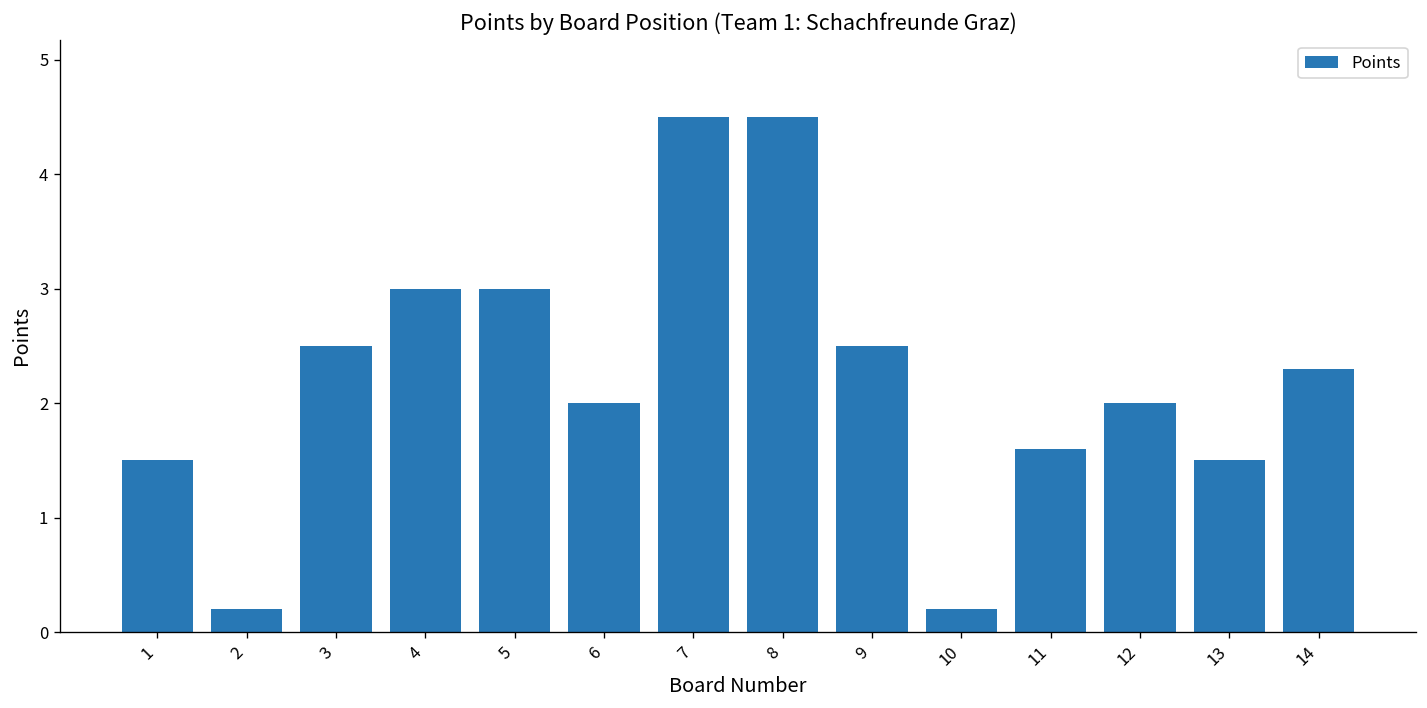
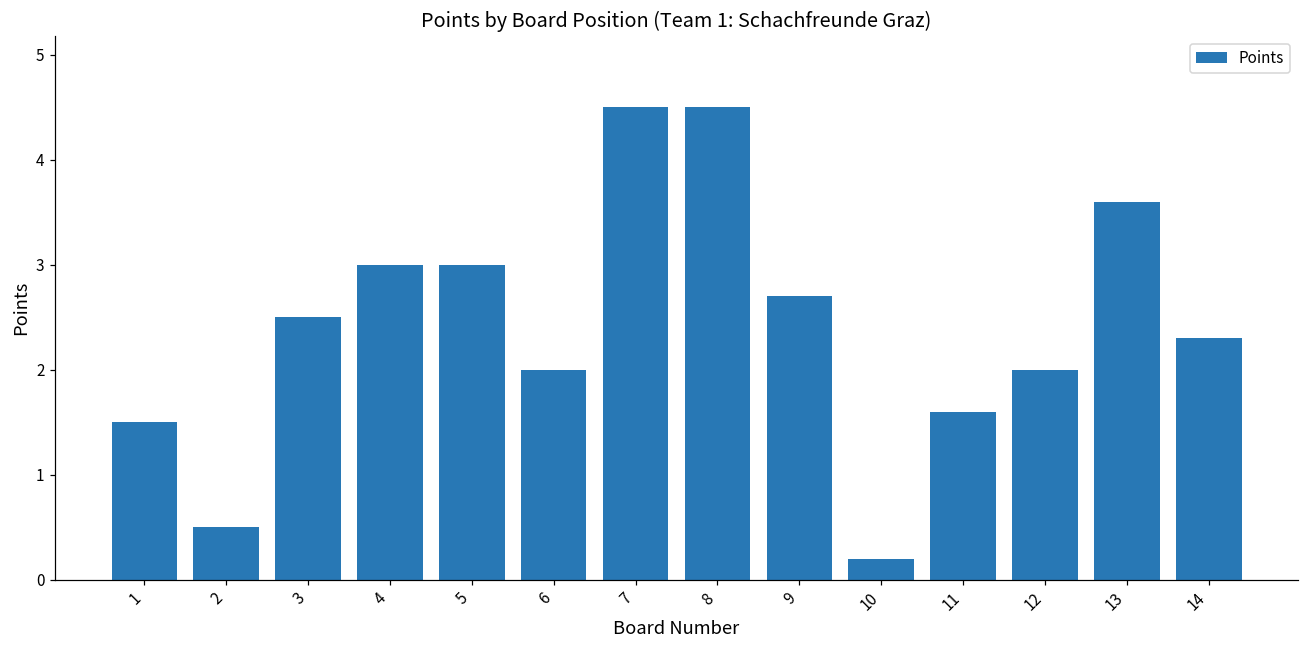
2: 0.2 -> 0.5
9: 2.5 -> 2.7
13: 1.5 -> 3.6
